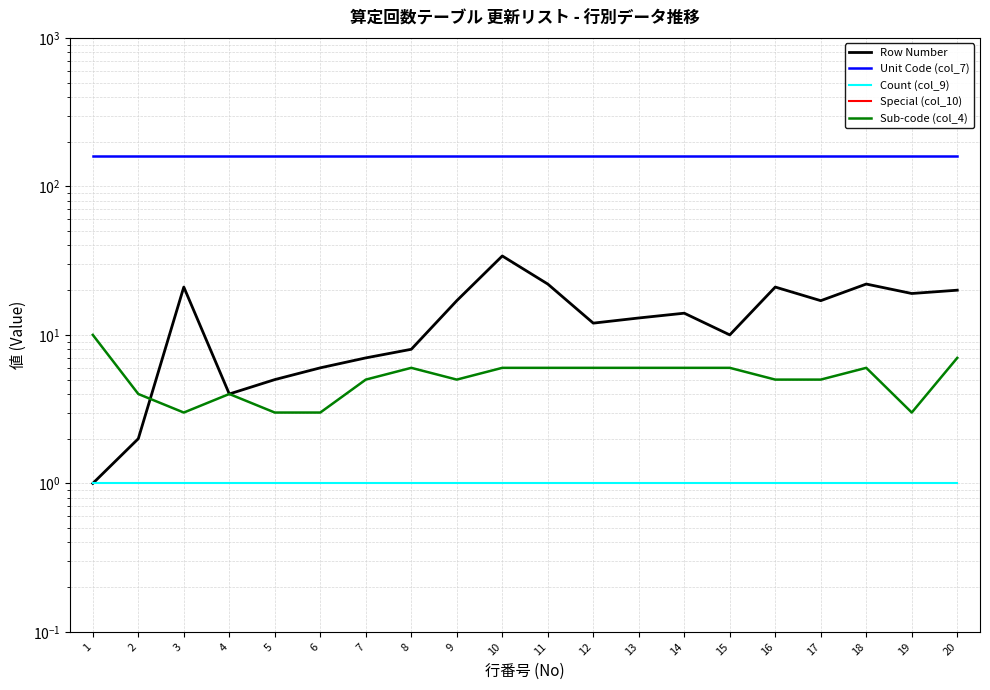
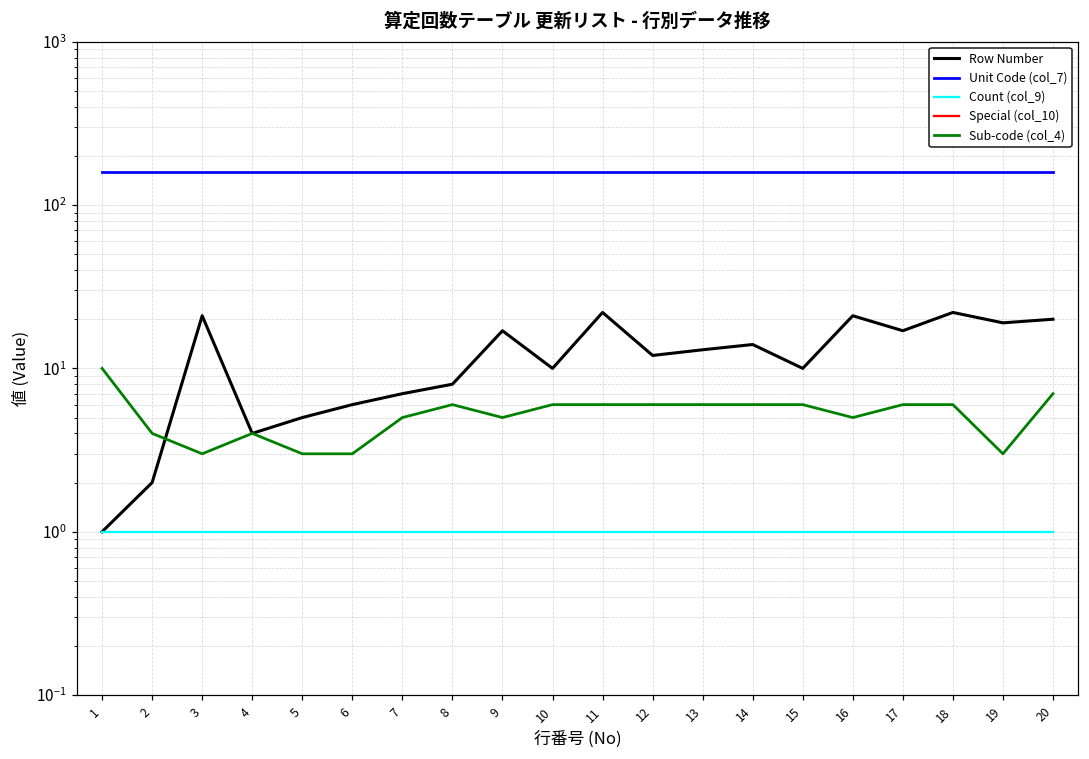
Row Number, 10: 34 -> 10
Sub-code (col_4), 17: 5 -> 6
